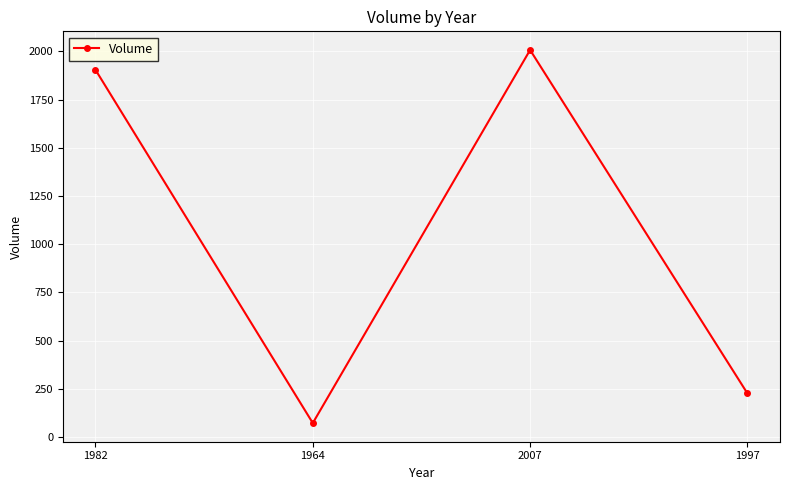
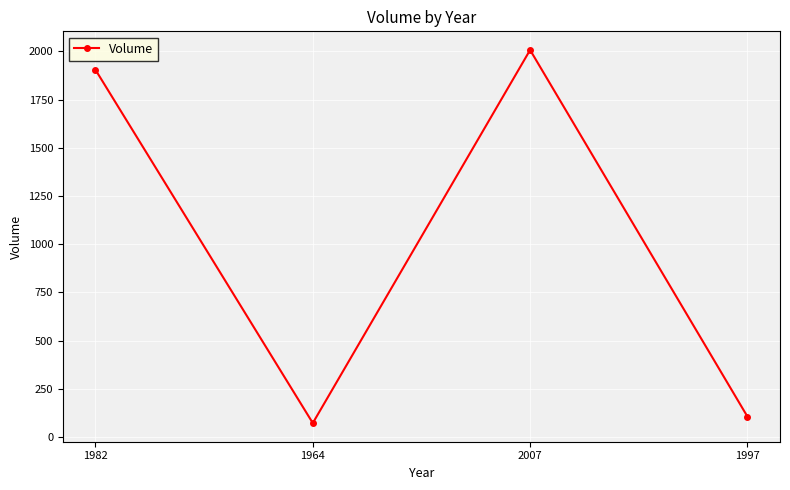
1997: 230 -> 110
